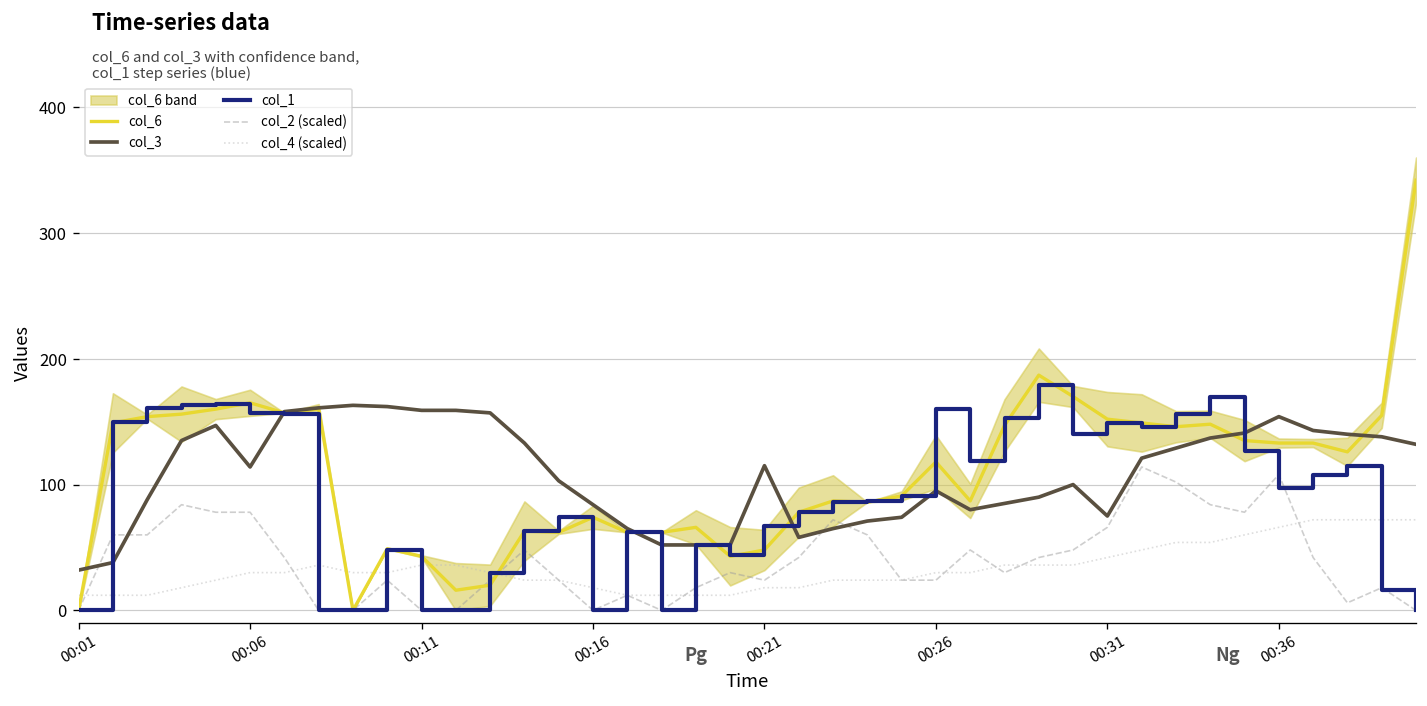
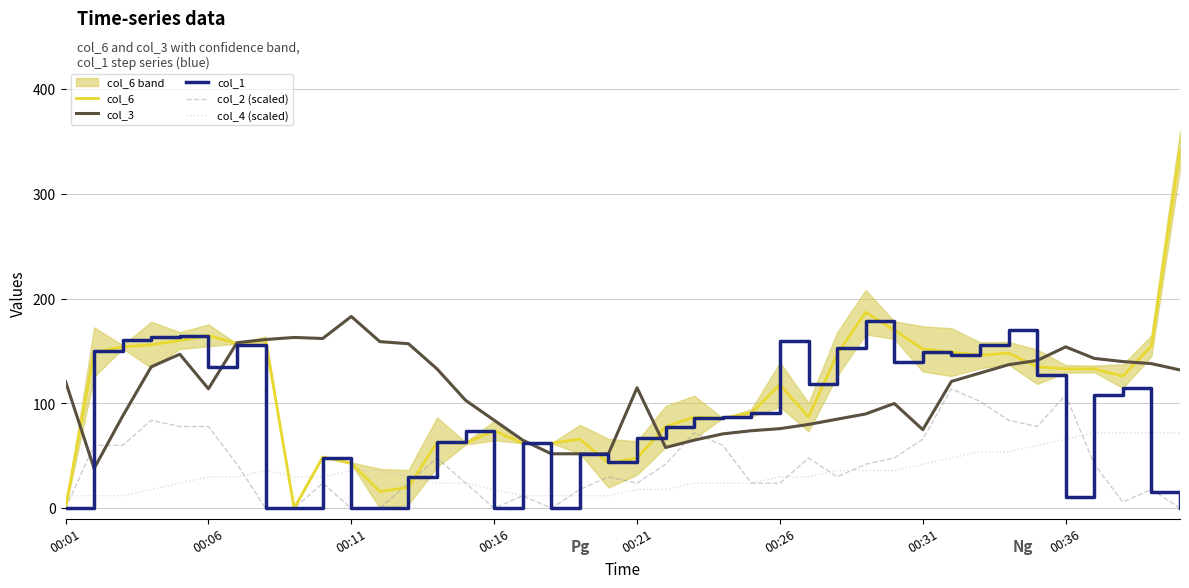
col_3, 00:01: 32 -> 121
col_1, 00:06: 157 -> 135
col_3, 00:11: 159 -> 183
col_3, 00:26: 95 -> 76
col_1, 00:36: 97 -> 11
